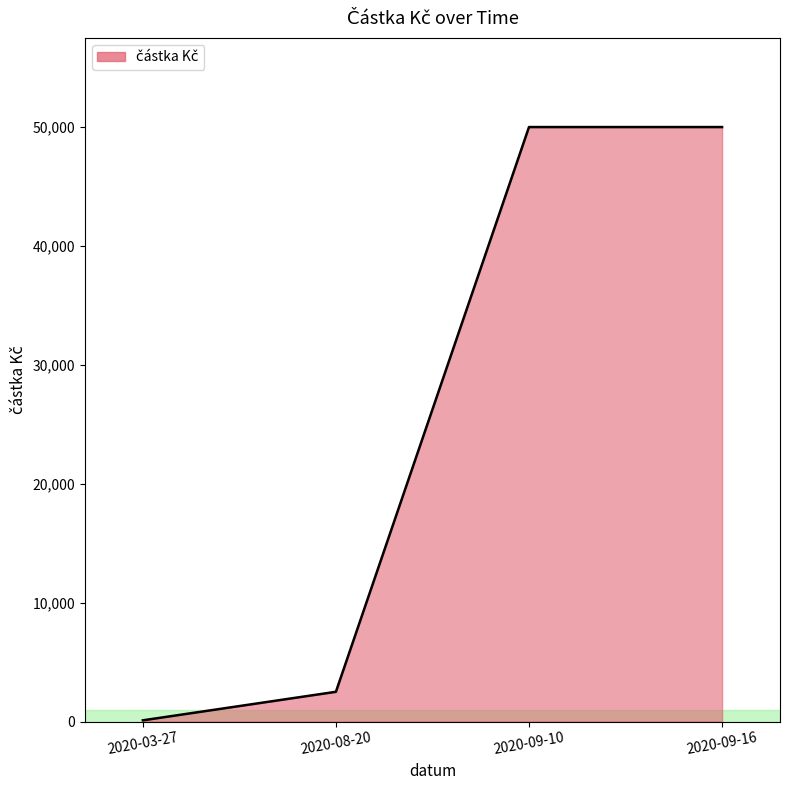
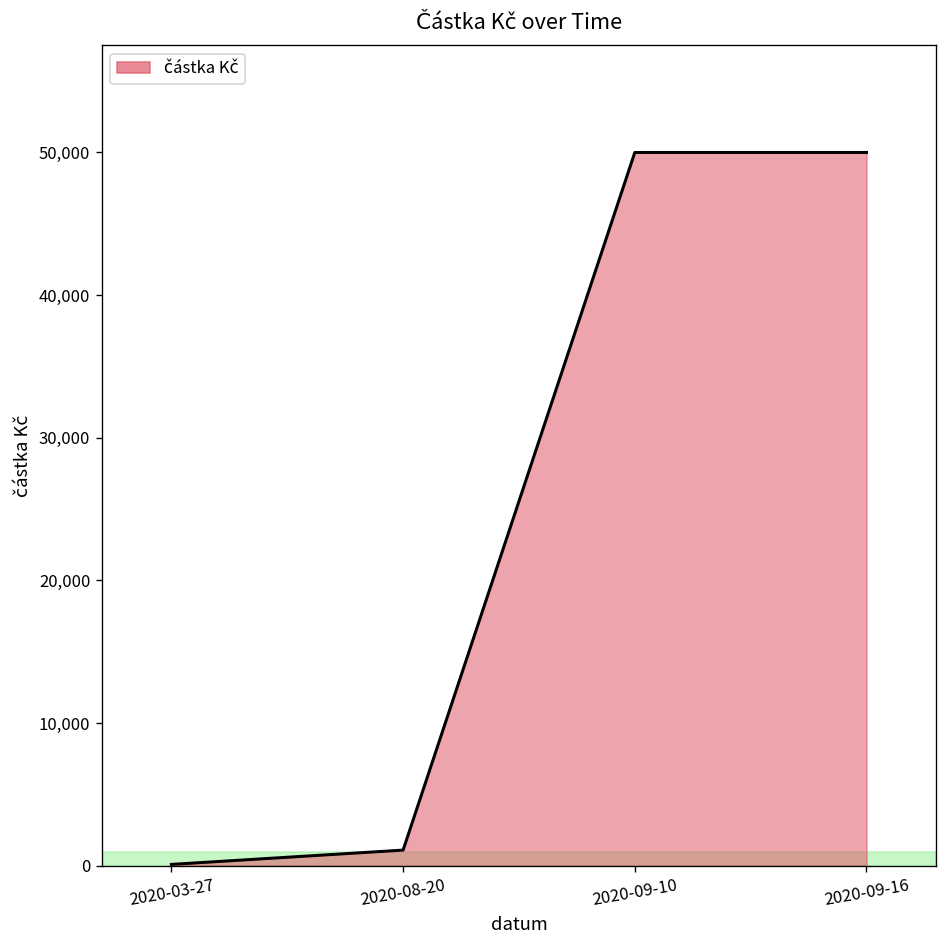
2020-08-20: 2,500 -> 1,100
